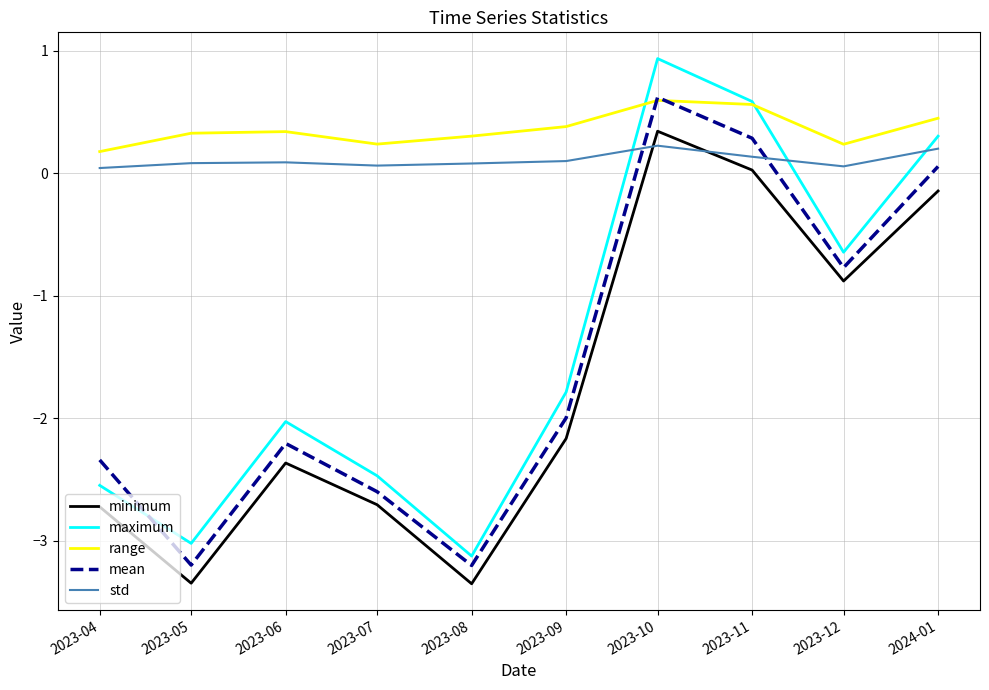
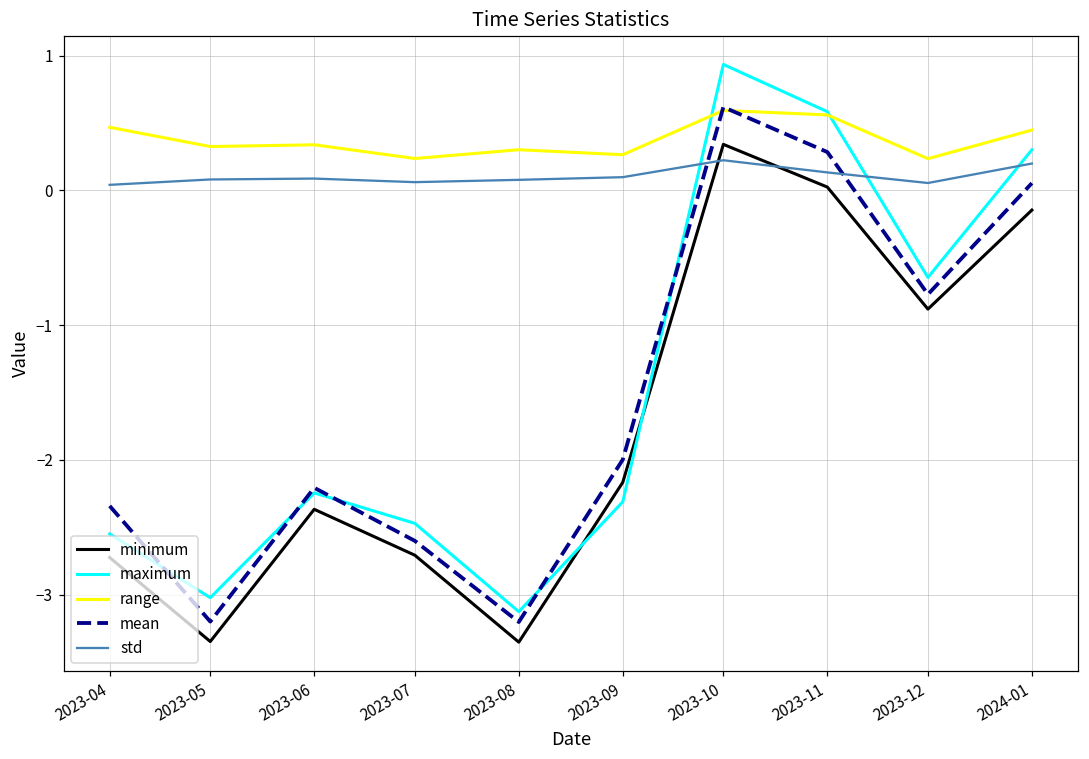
range, 2023-04: 0.18 -> 0.47
maximum, 2023-06: -2.03 -> -2.24
maximum, 2023-09: -1.79 -> -2.31
range, 2023-09: 0.38 -> 0.26
